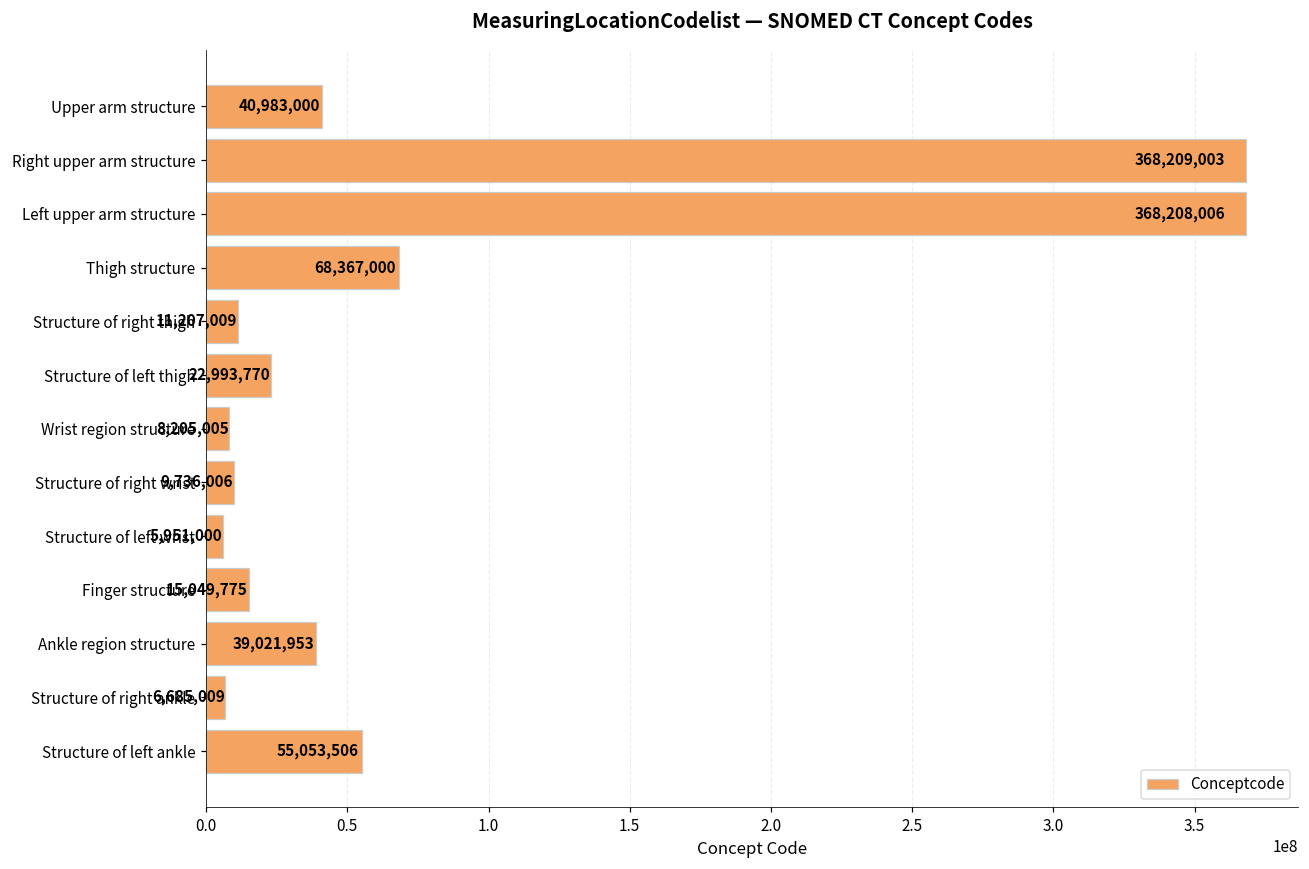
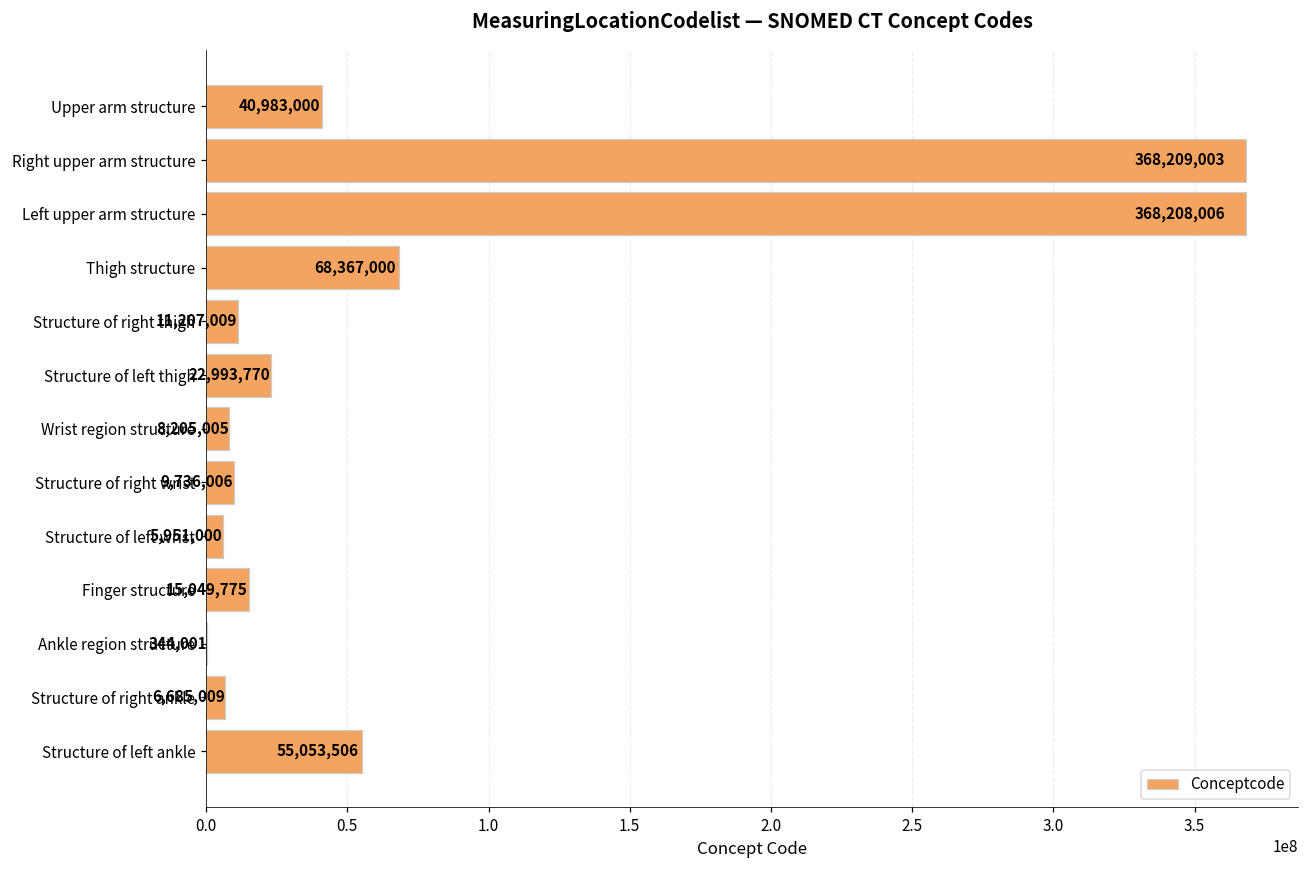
Ankle region structure: 39,021,953 -> 344,001
